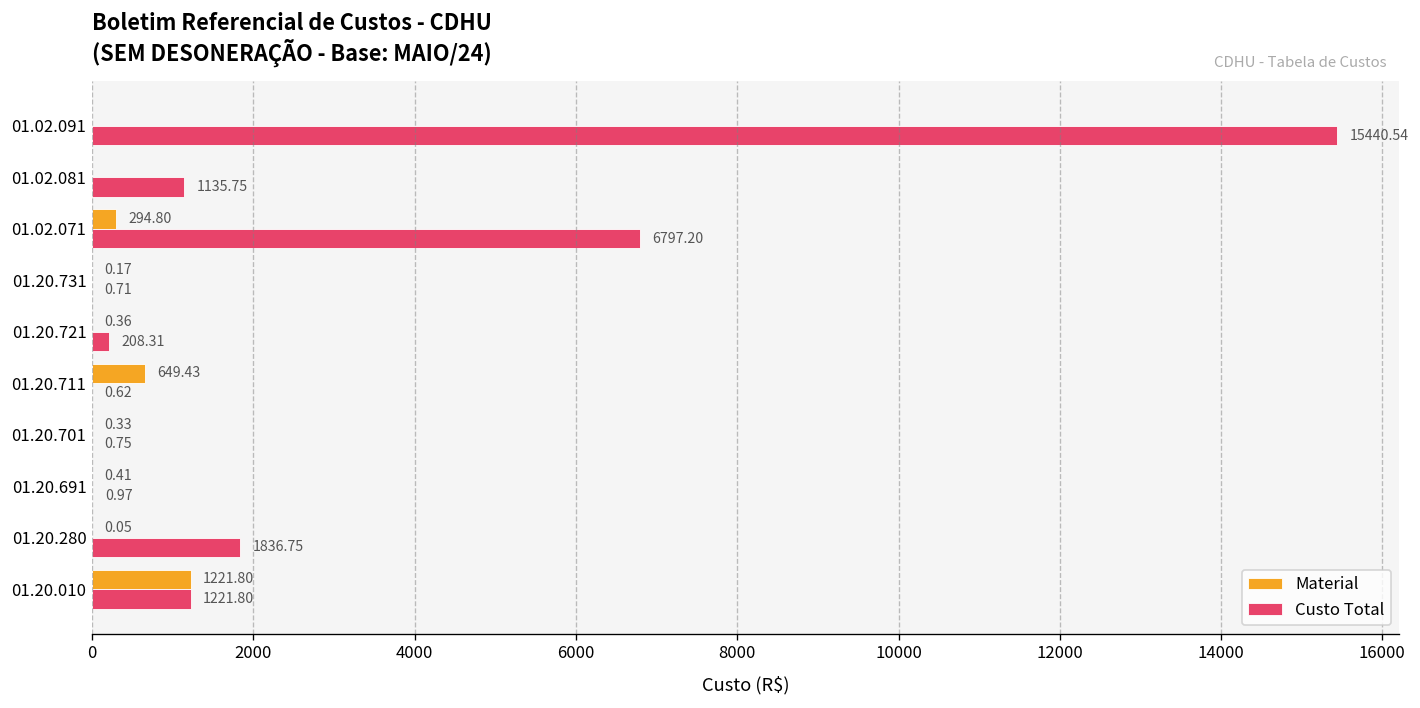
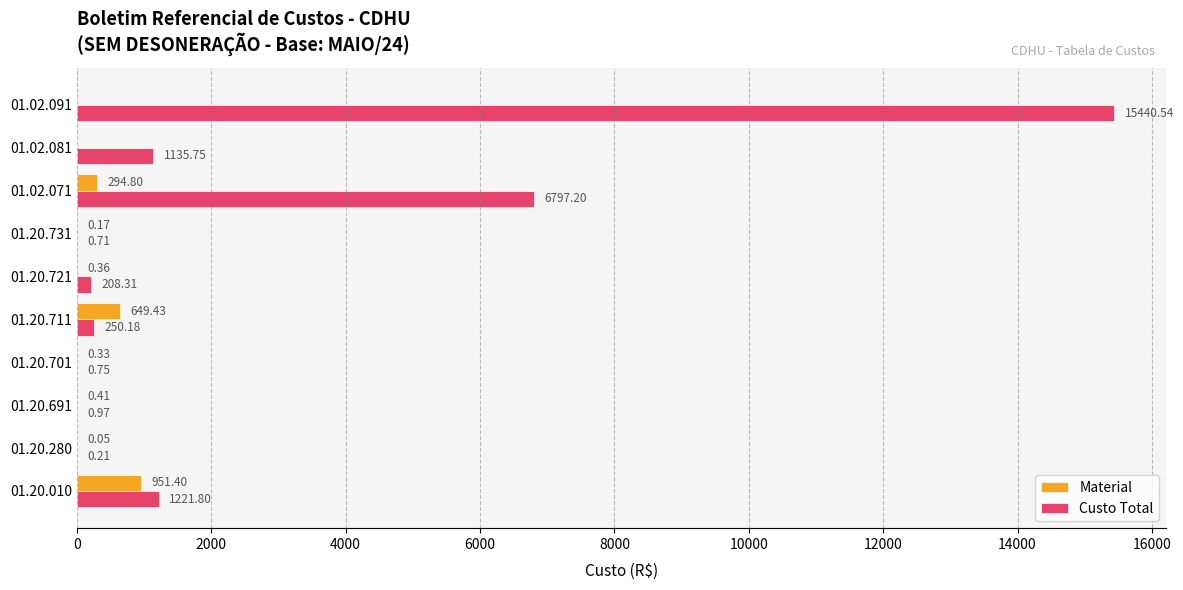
Custo Total, 01.20.711: 0.62 -> 250.18
Custo Total, 01.20.280: 1836.75 -> 0.21
Material, 01.20.010: 1221.80 -> 951.40
